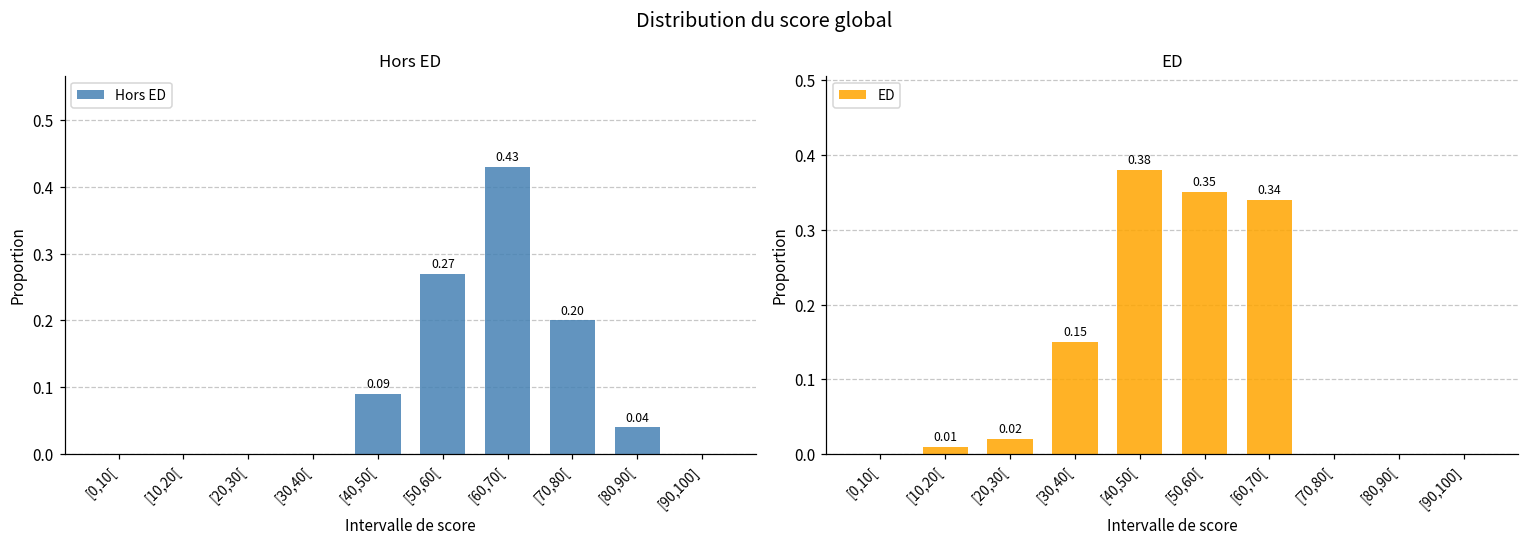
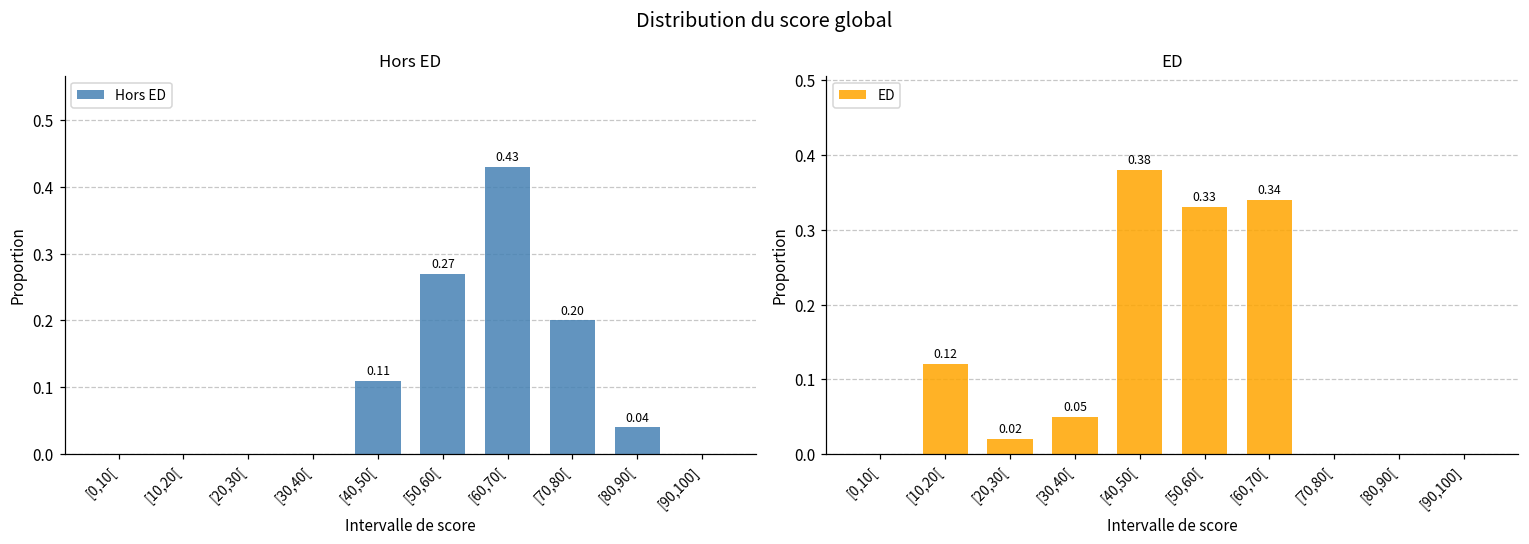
Hors ED, [40,50[: 0.09 -> 0.11
ED, [10,20[: 0.01 -> 0.12
ED, [30,40[: 0.15 -> 0.05
ED, [50,60[: 0.35 -> 0.33
